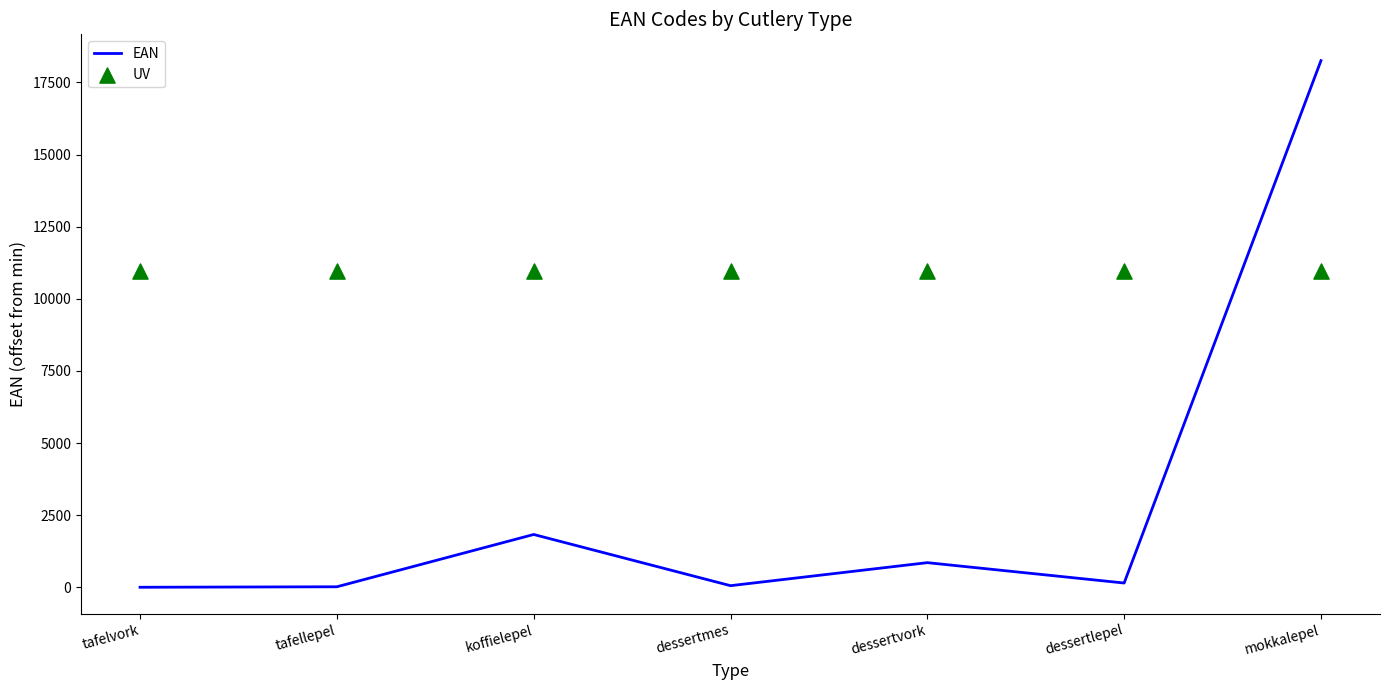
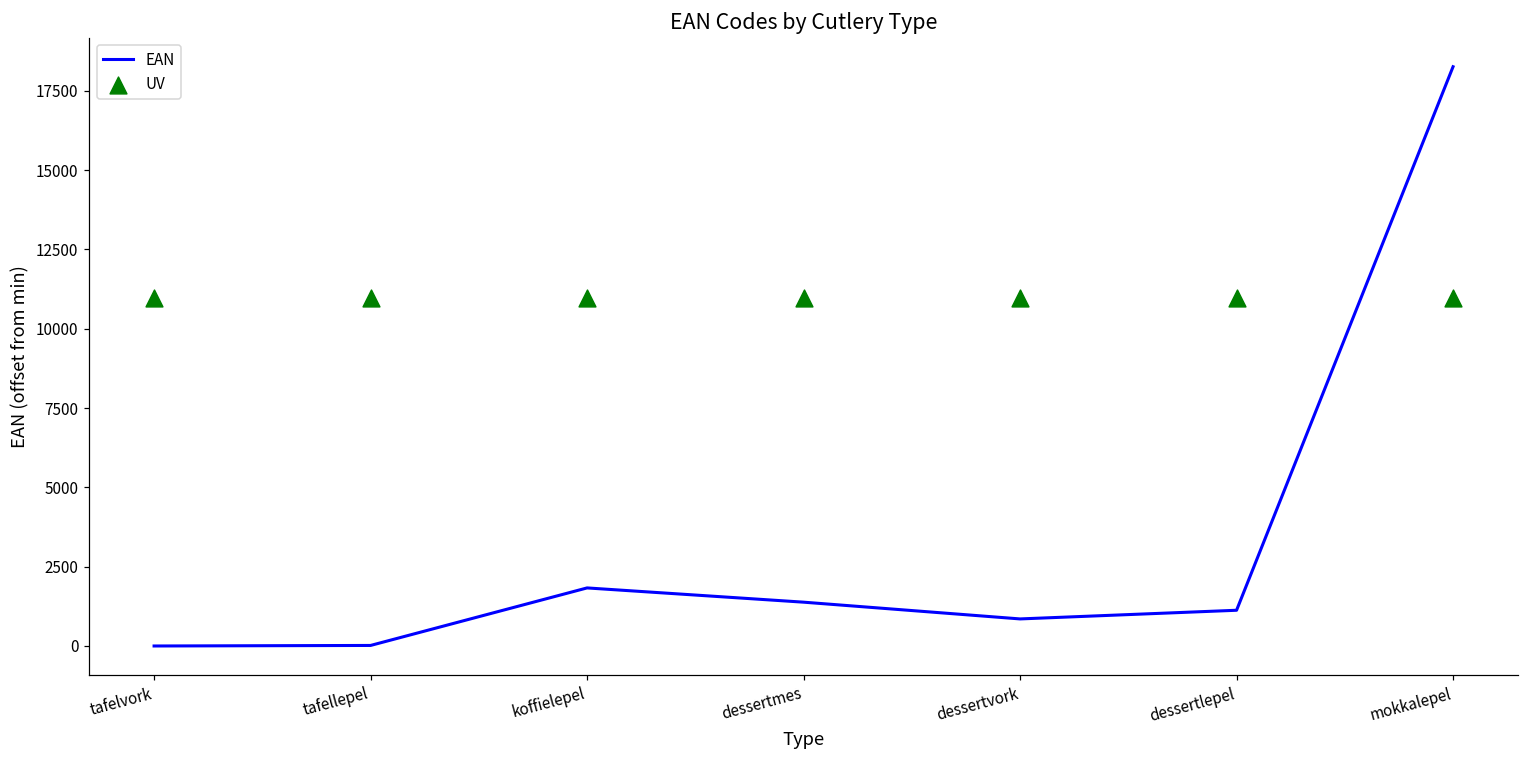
EAN, dessertmes: 100 -> 1400
EAN, dessertlepel: 100 -> 1100
